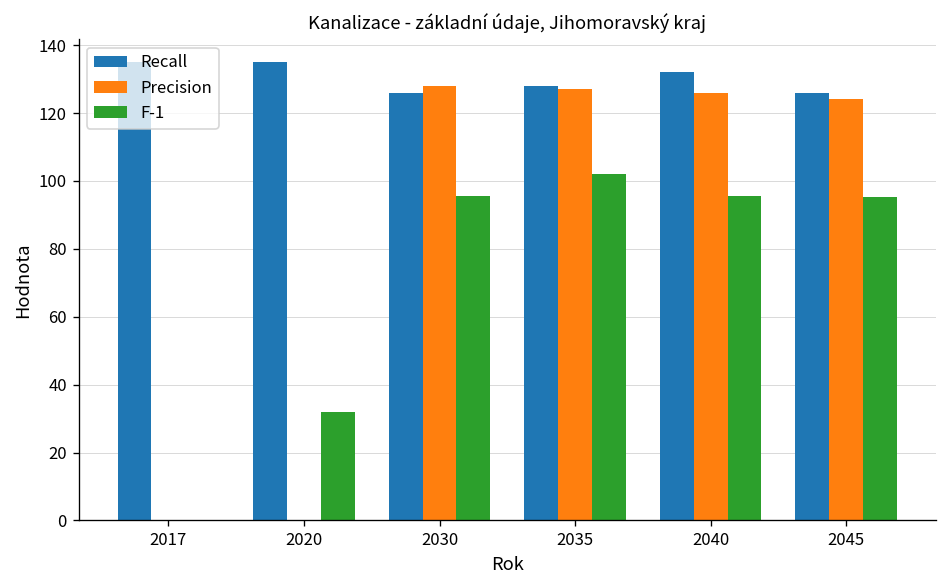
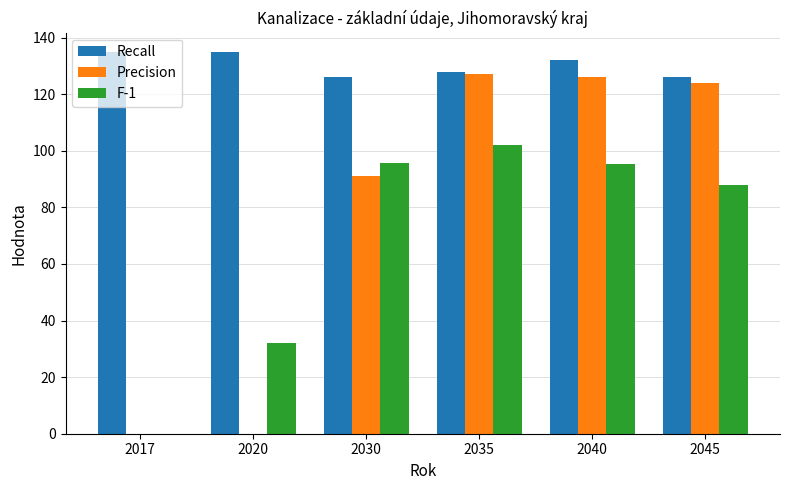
Precision, 2030: 128 -> 91
F-1, 2045: 95 -> 88
